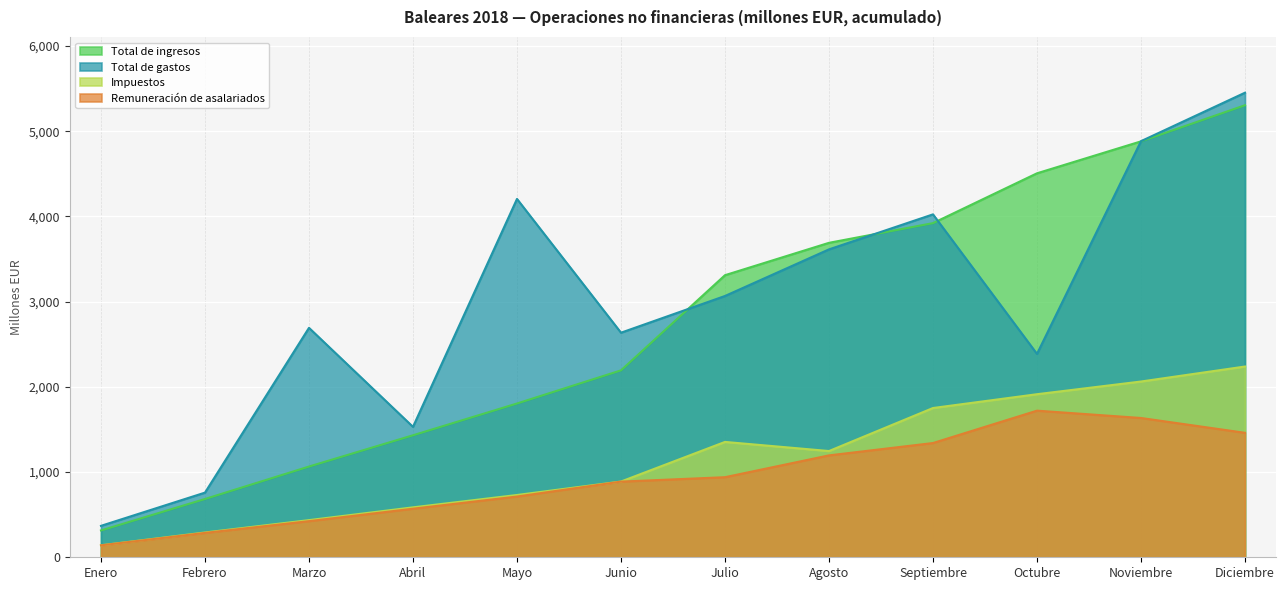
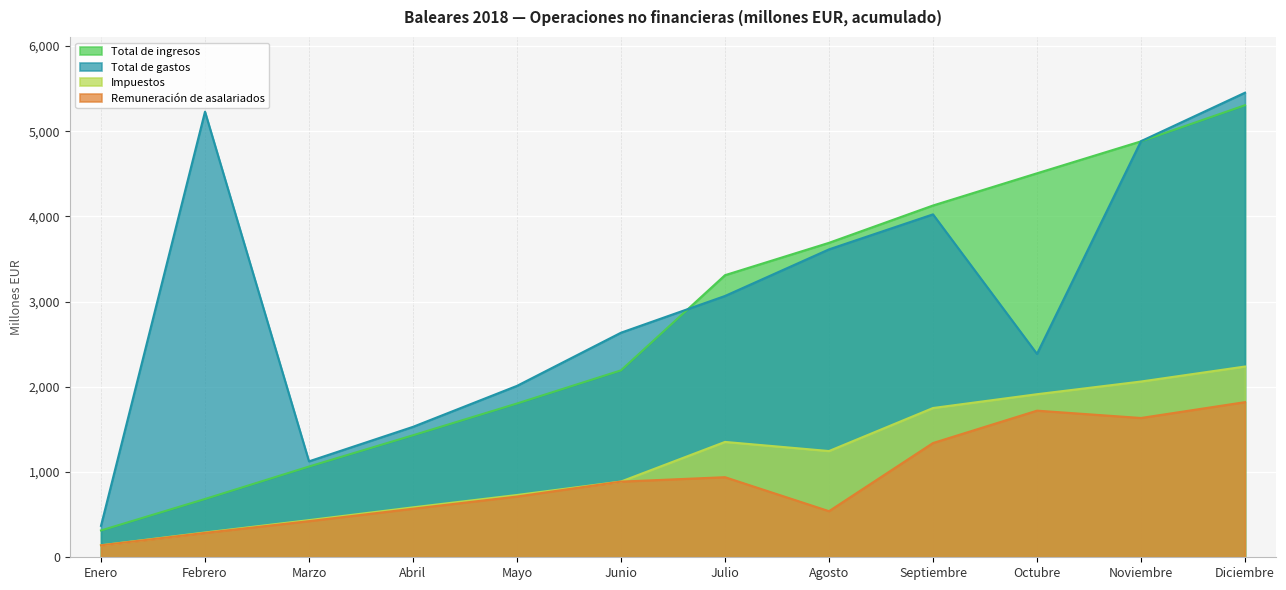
Total de gastos, Febrero: 800 -> 5,200
Total de gastos, Marzo: 2,700 -> 1,100
Total de gastos, Mayo: 4,200 -> 2,000
Remuneración de asalariados, Agosto: 1,200 -> 500
Total de ingresos, Septiembre: 3,900 -> 4,100
Remuneración de asalariados, Diciembre: 1,500 -> 1,800
